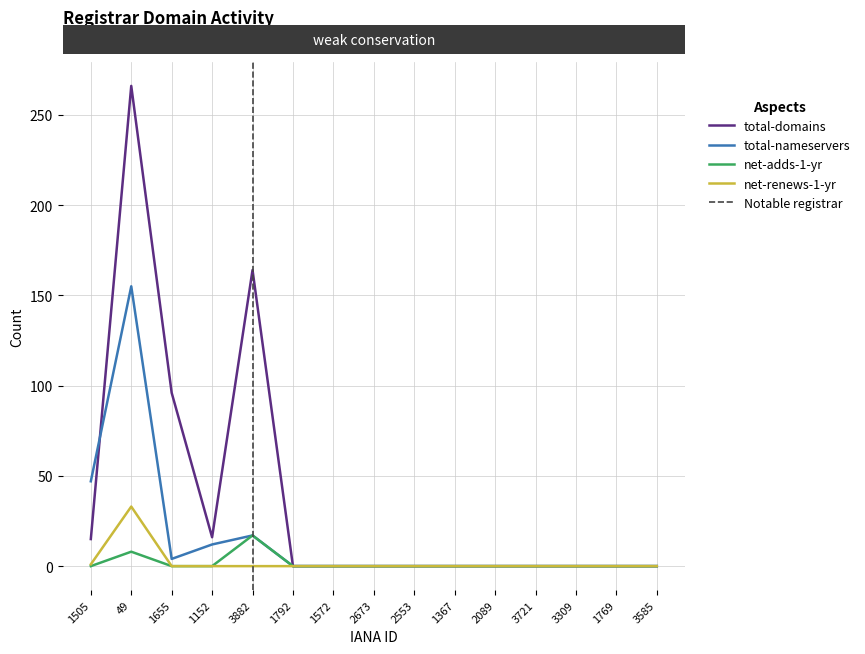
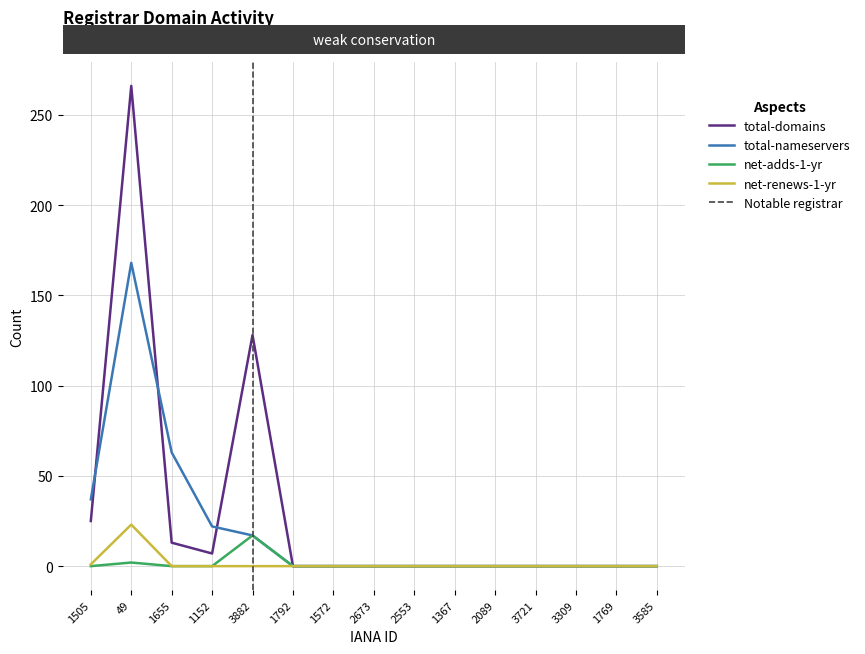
total-domains, 1505: 15 -> 25
total-nameservers, 1505: 47 -> 37
total-nameservers, 49: 155 -> 168
net-adds-1-yr, 49: 8 -> 2
net-renews-1-yr, 49: 33 -> 23
total-domains, 1655: 96 -> 13
total-nameservers, 1655: 4 -> 63
total-domains, 1152: 16 -> 7
total-nameservers, 1152: 12 -> 22
total-domains, 3882: 164 -> 128
